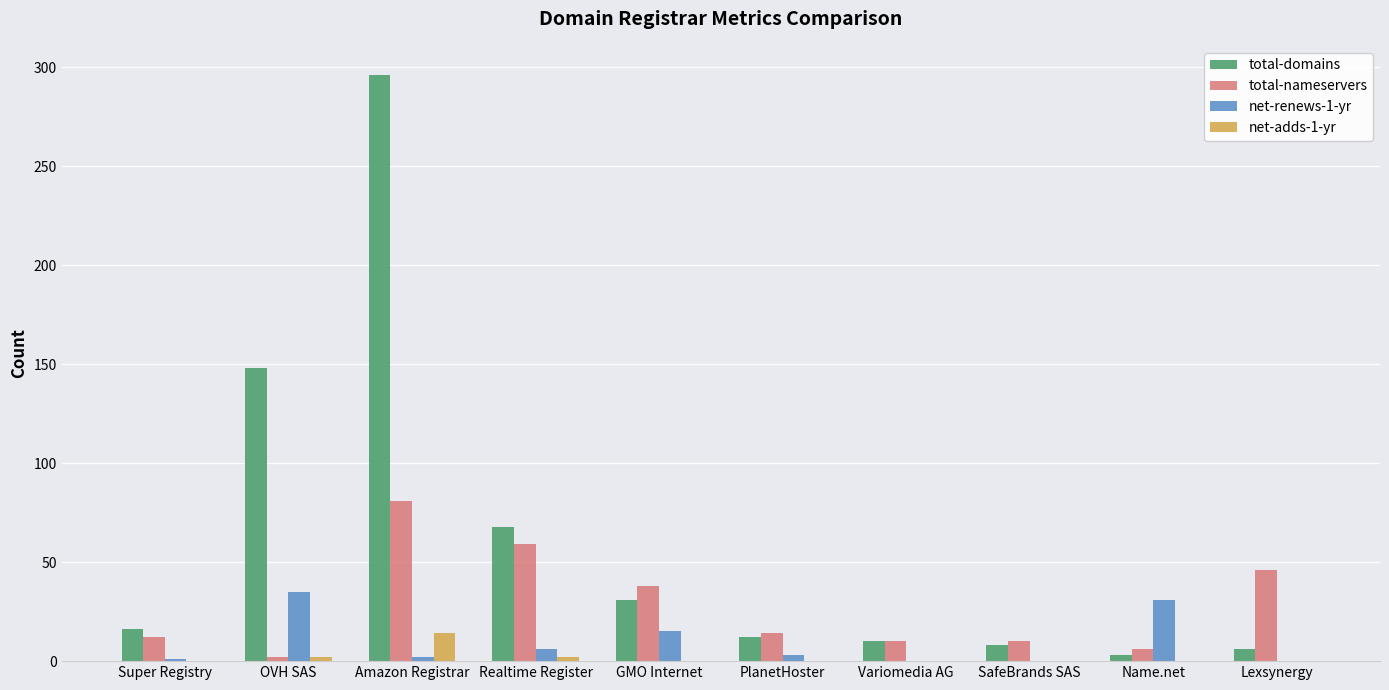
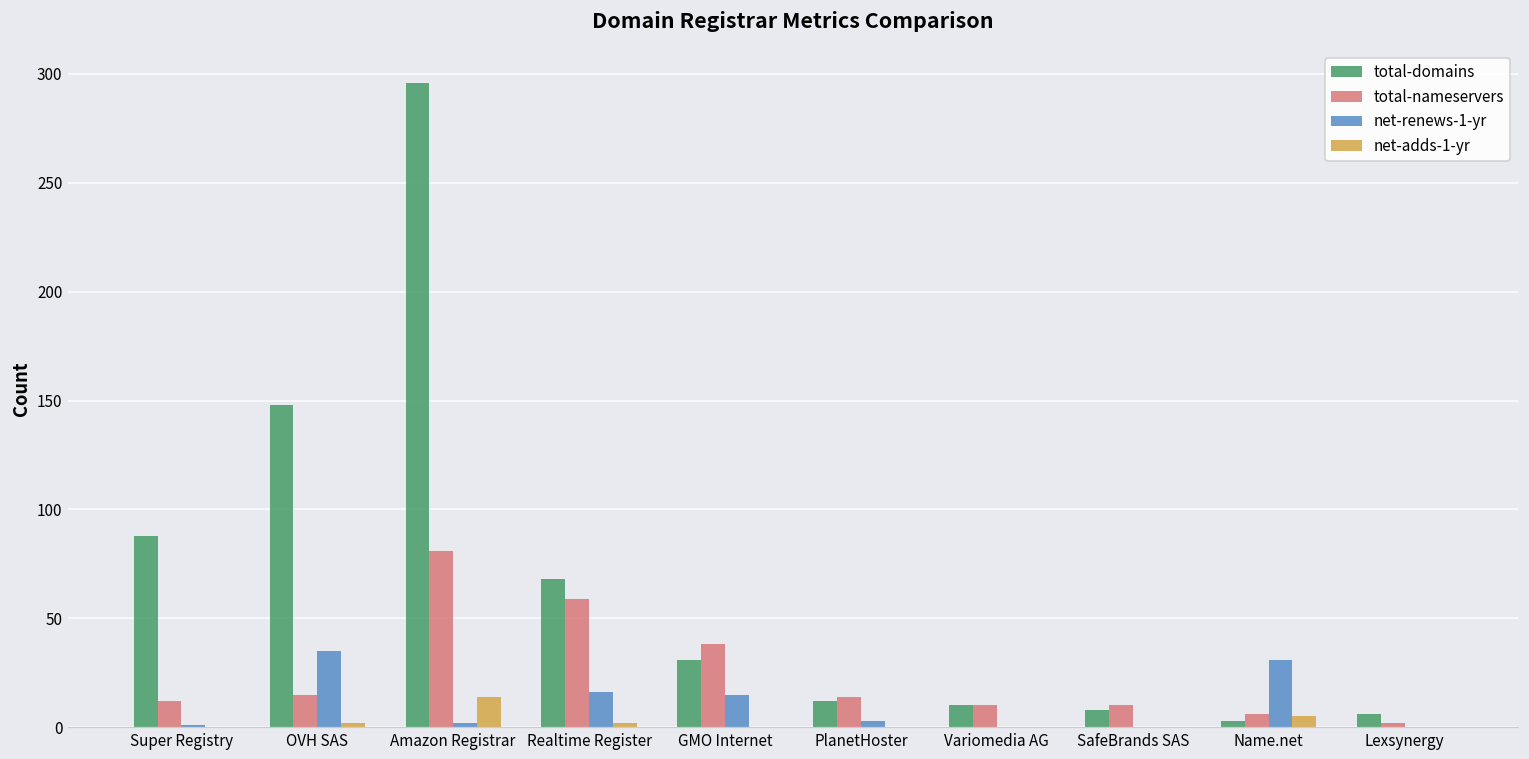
total-domains, Super Registry: 16 -> 88
total-nameservers, OVH SAS: 2 -> 15
net-renews-1-yr, Realtime Register: 6 -> 16
net-adds-1-yr, Name.net: 0 -> 5
total-nameservers, Lexsynergy: 46 -> 2
